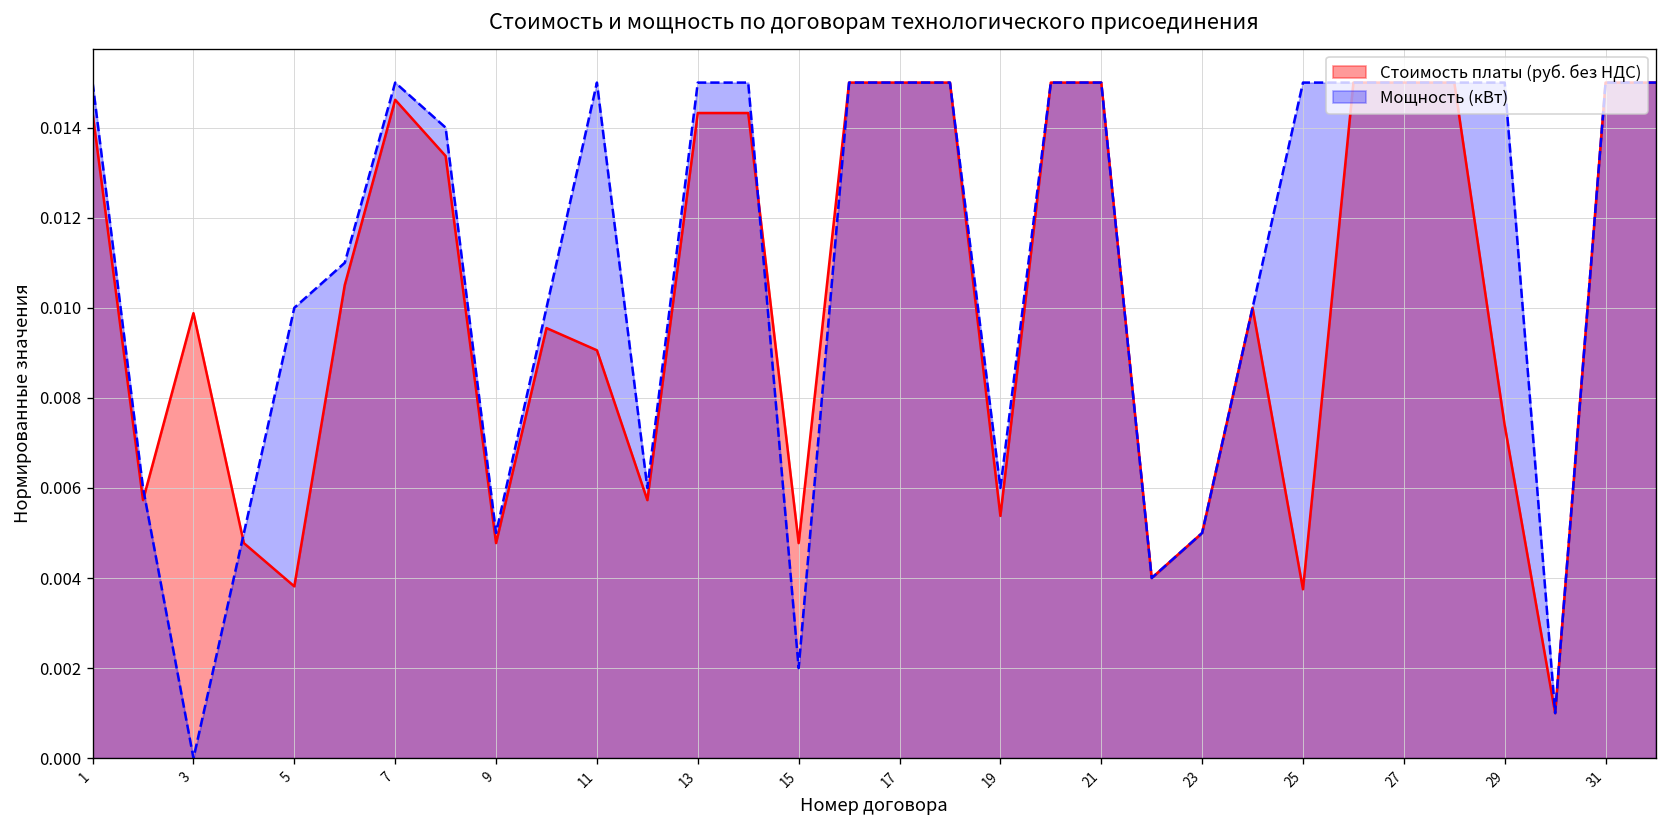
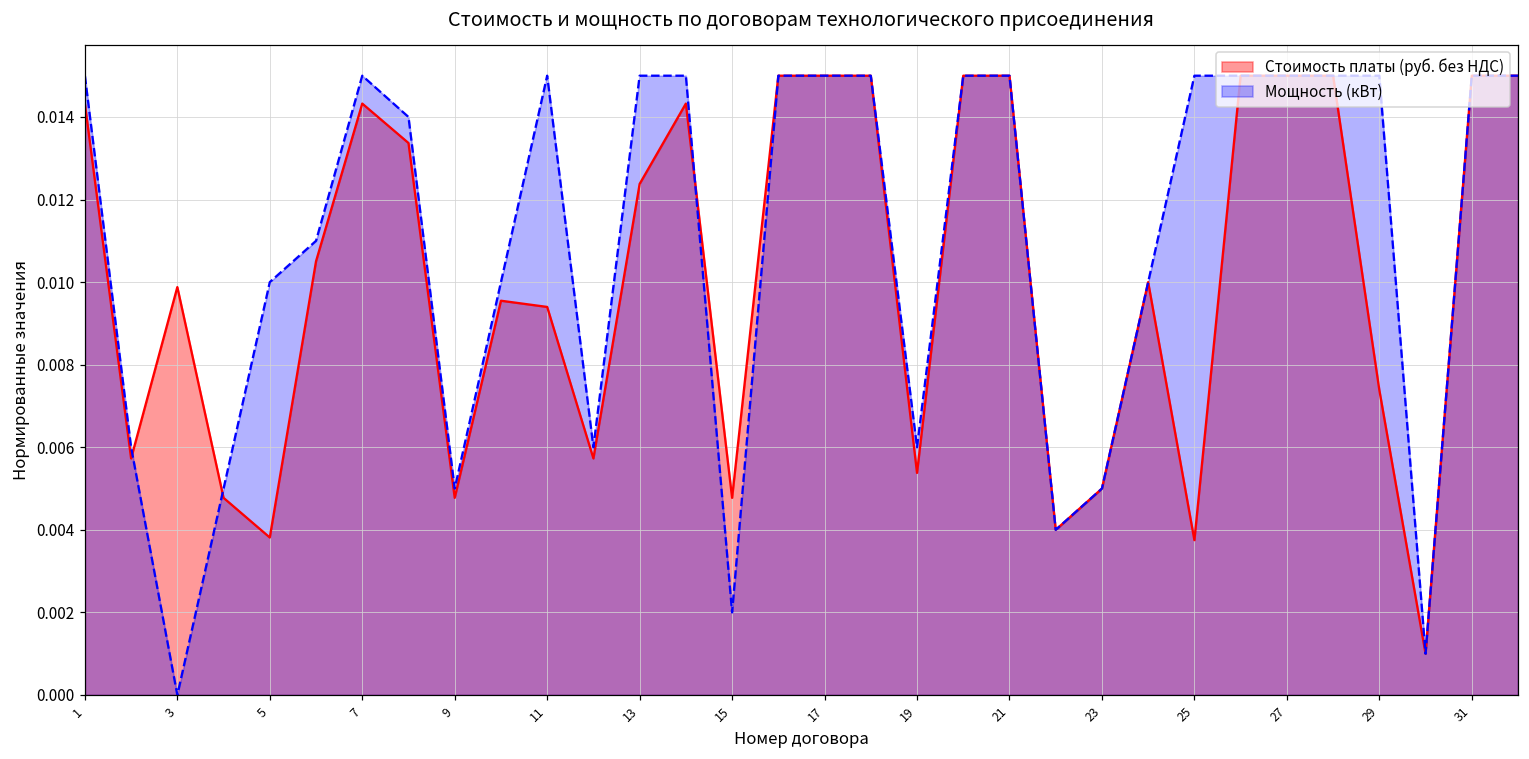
Стоимость платы (руб. без НДС), 7: 0.0146 -> 0.0143
Стоимость платы (руб. без НДС), 11: 0.0091 -> 0.0094
Стоимость платы (руб. без НДС), 13: 0.0143 -> 0.0124
